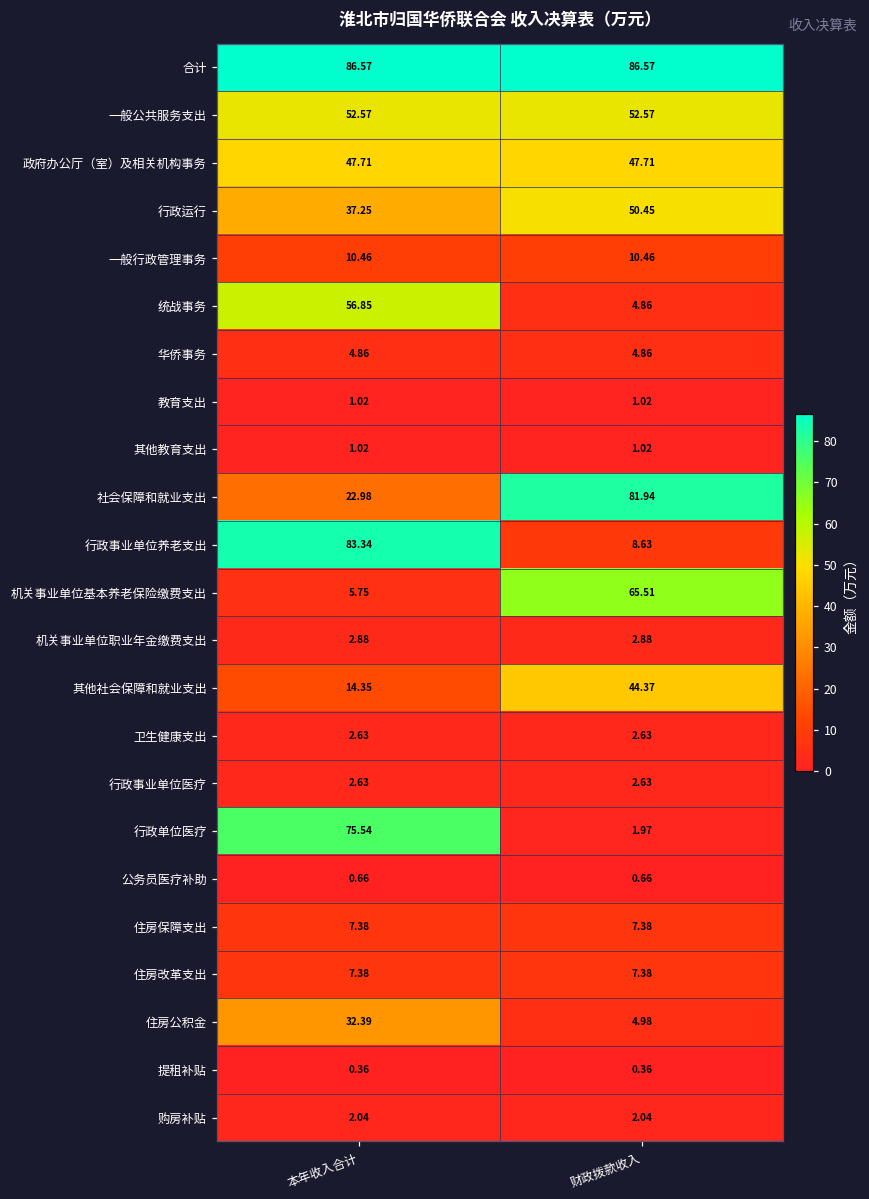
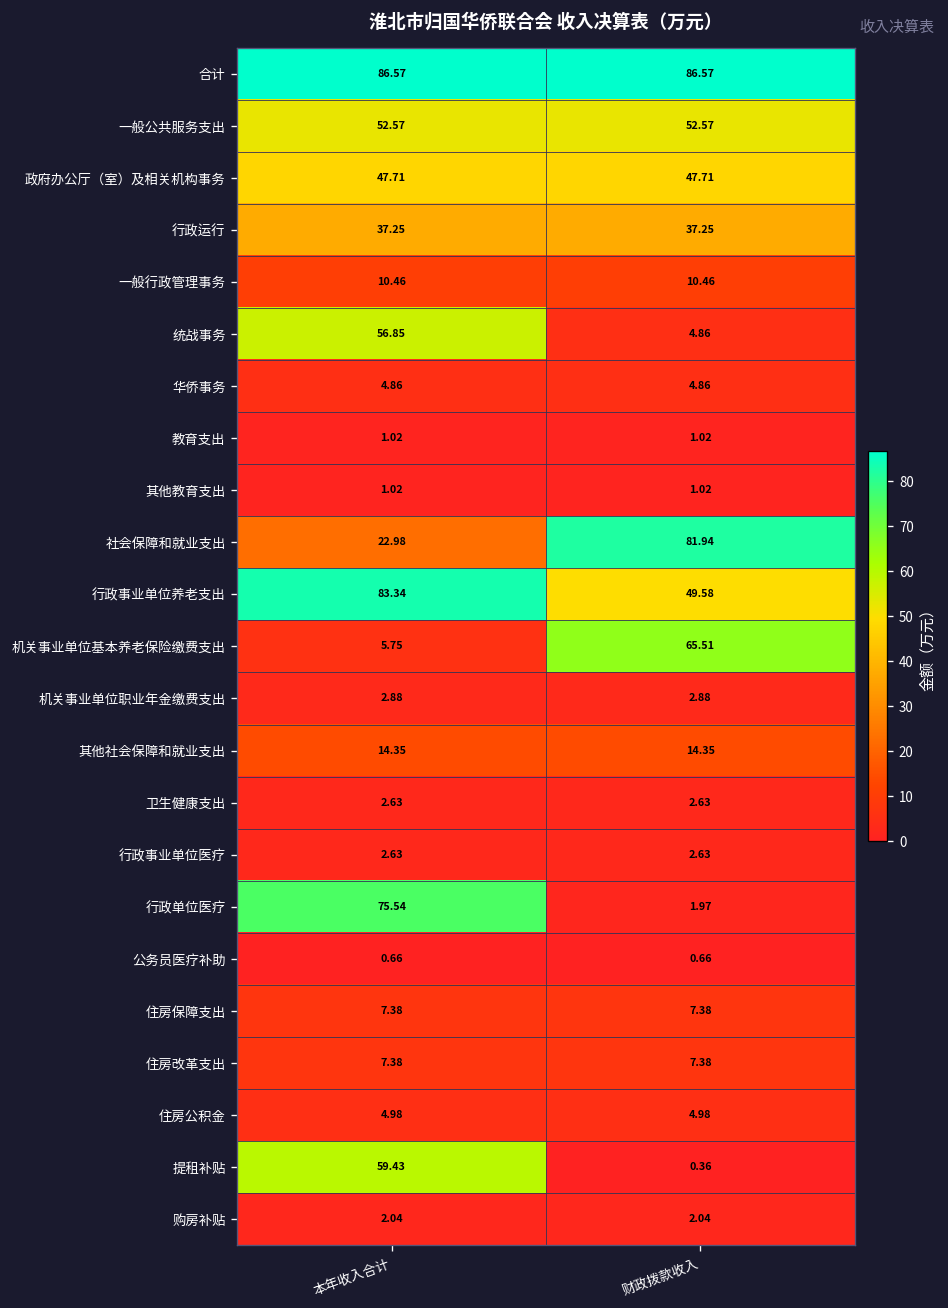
行政运行, 财政拨款收入: 50.45 -> 37.25
行政事业单位养老支出, 财政拨款收入: 8.63 -> 49.58
其他社会保障和就业支出, 财政拨款收入: 44.37 -> 14.35
住房公积金, 本年收入合计: 32.39 -> 4.98
提租补贴, 本年收入合计: 0.36 -> 59.43
